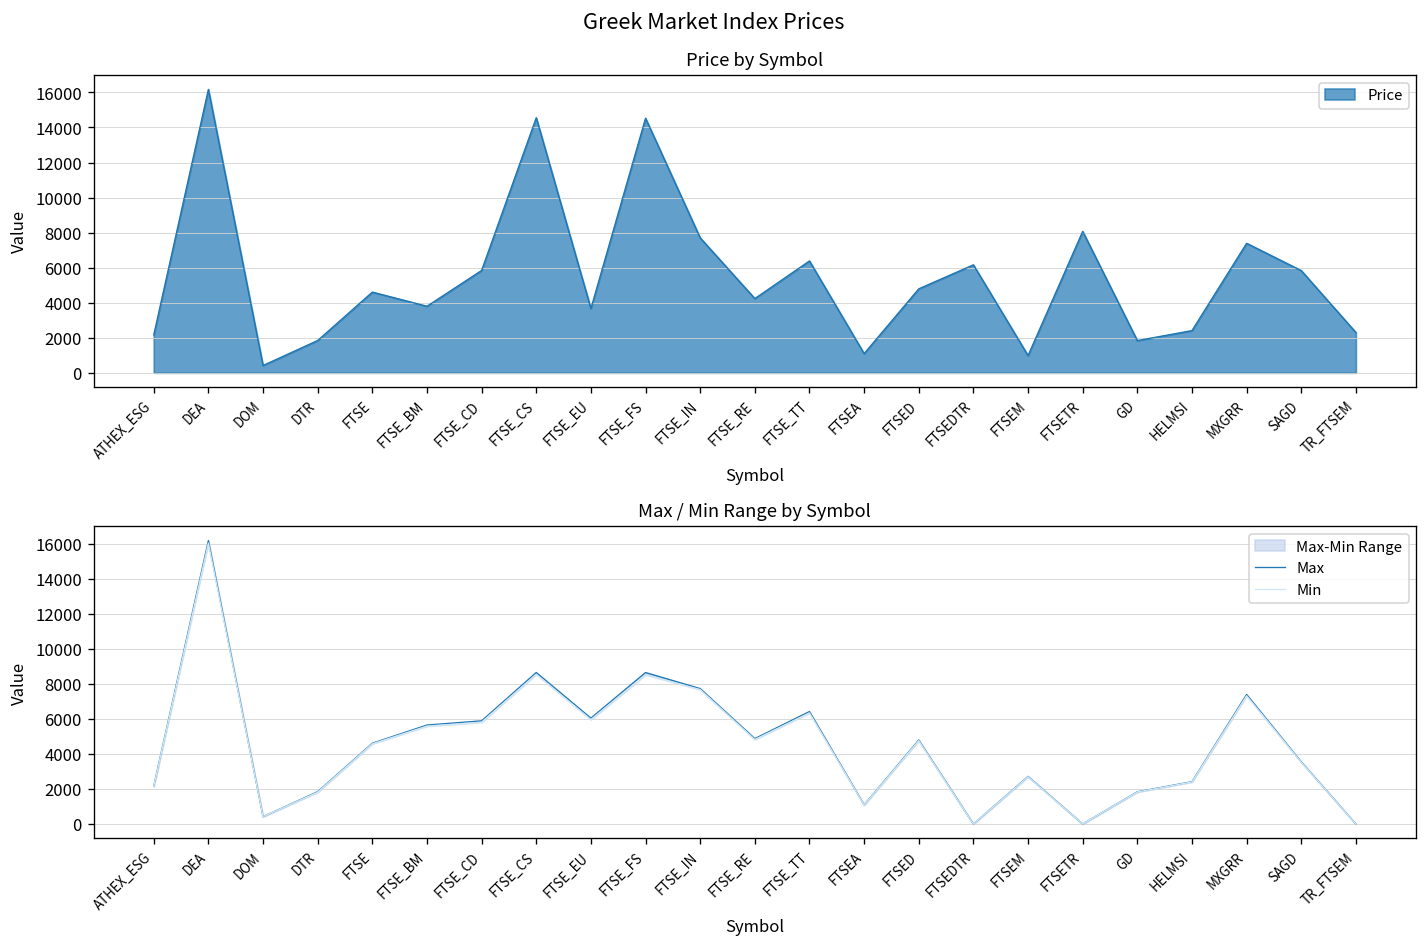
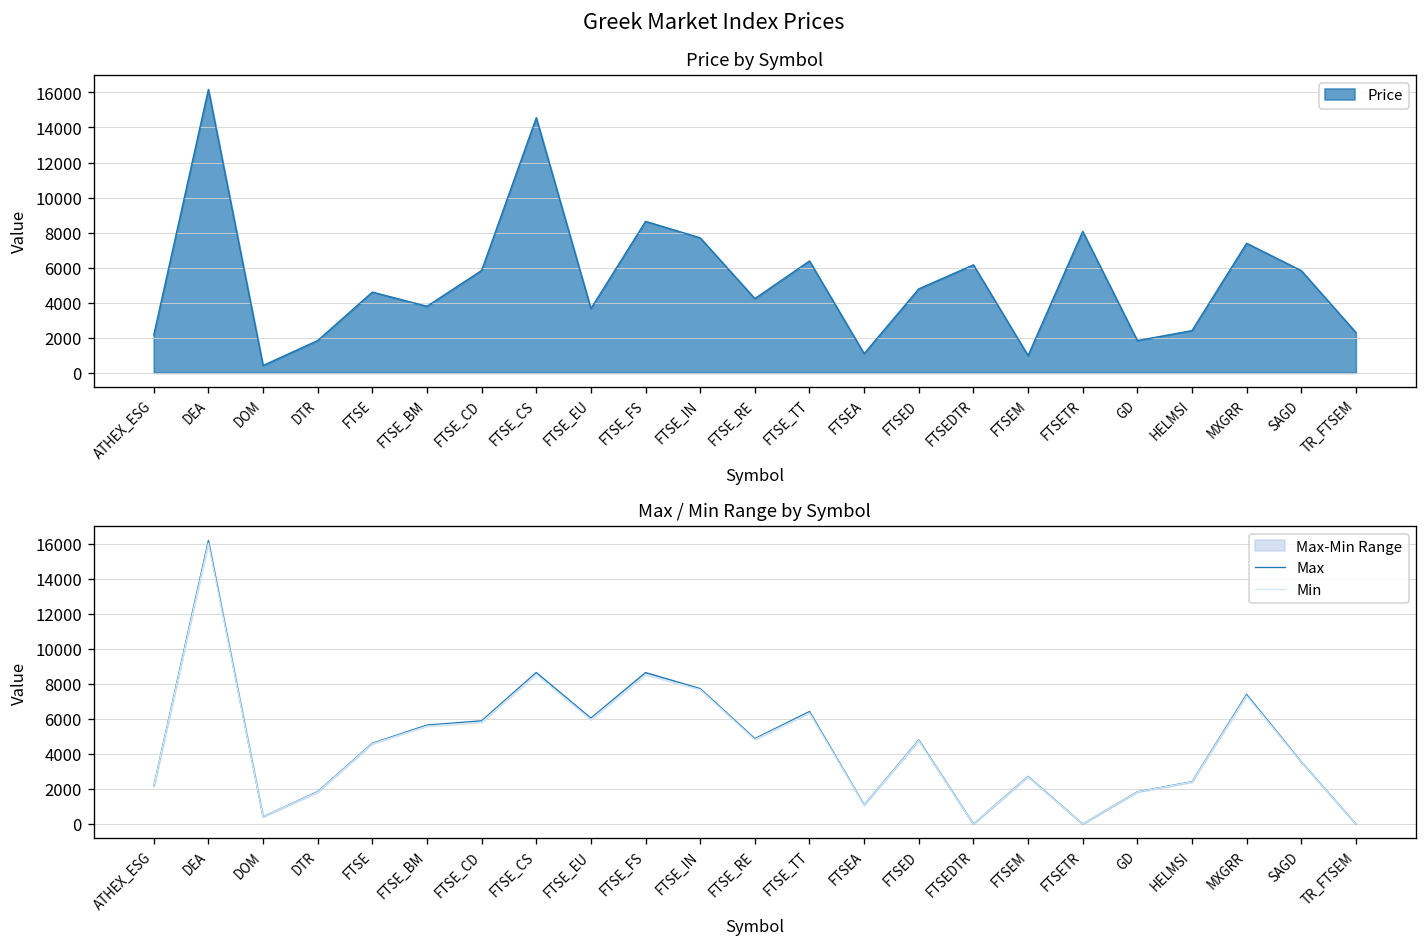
Price by Symbol, FTSE_FS: 14500 -> 8600
